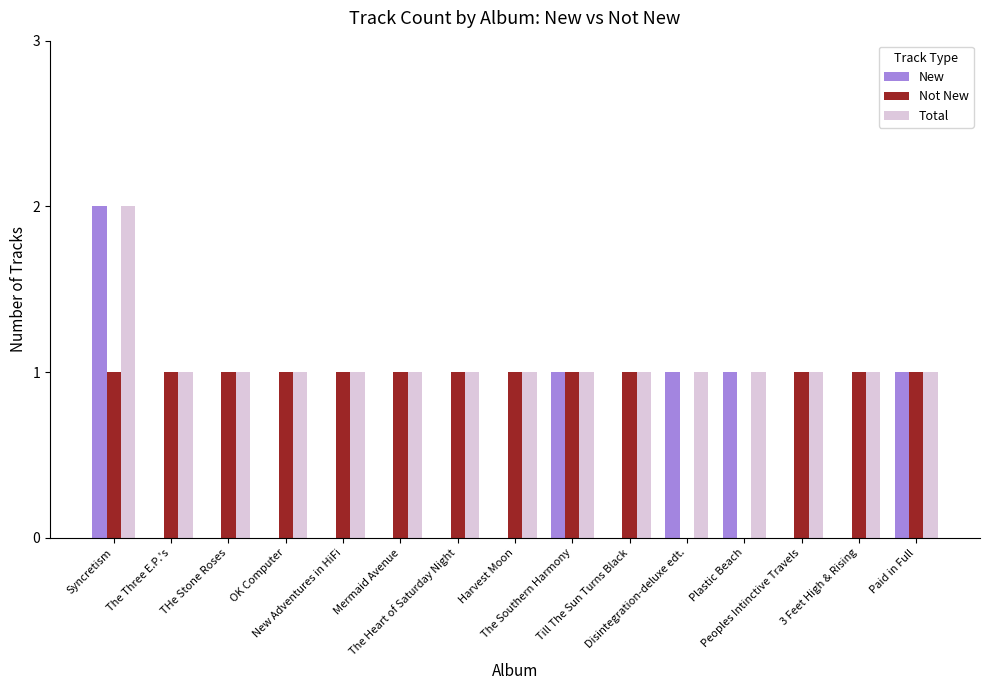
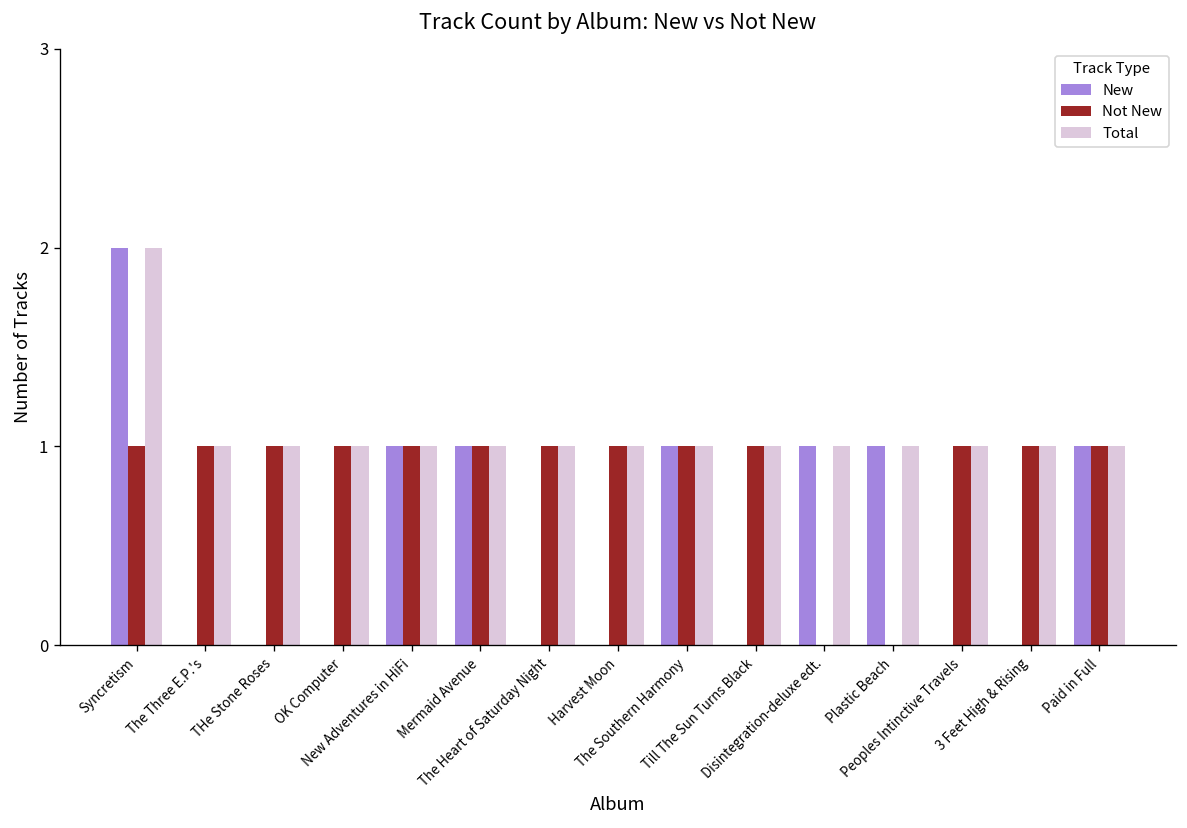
New, New Adventures in HiFi: 0 -> 1
New, Mermaid Avenue: 0 -> 1
